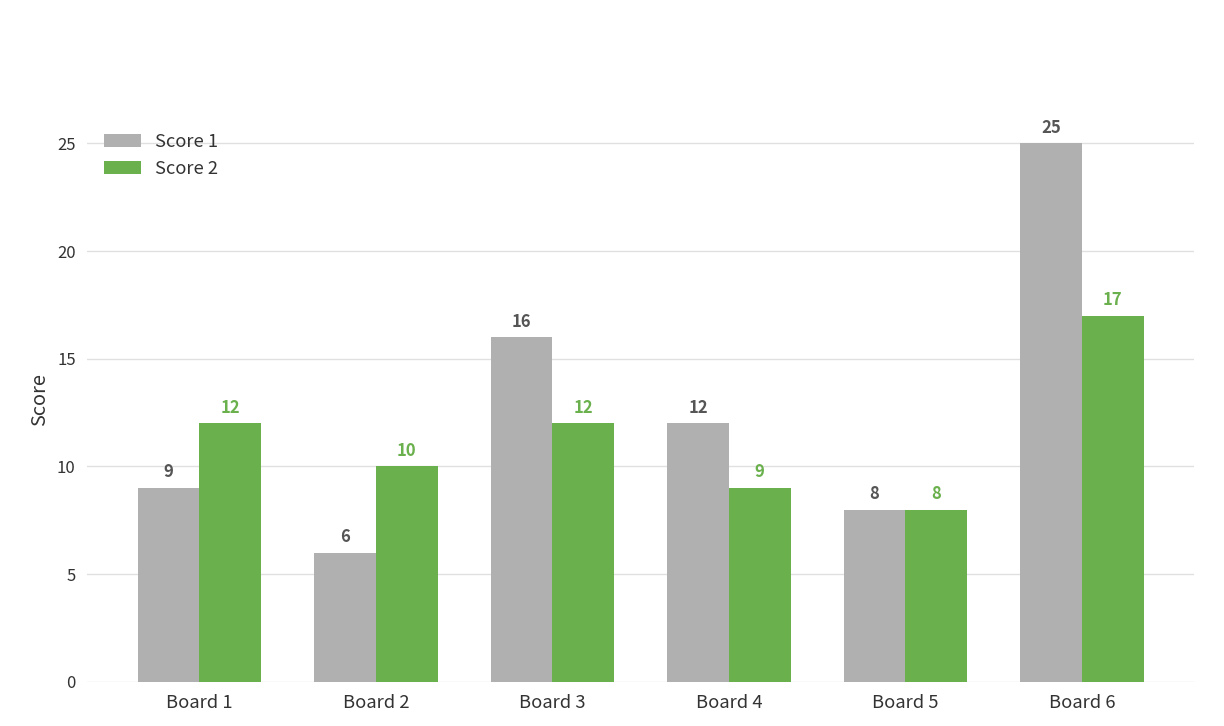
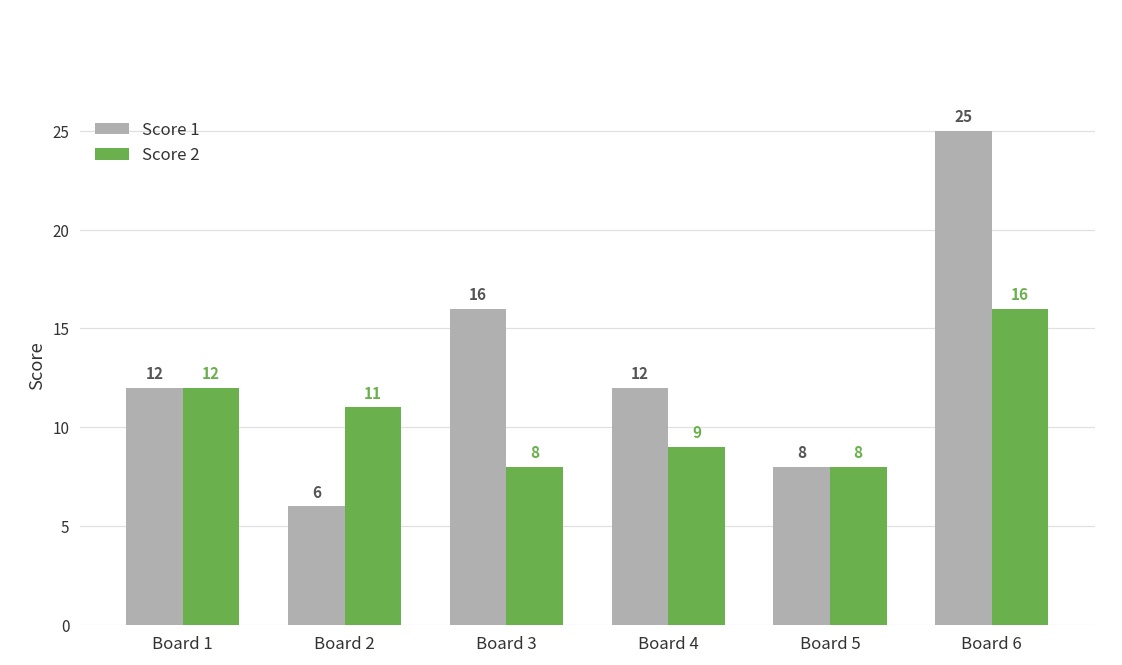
Score 1, Board 1: 9 -> 12
Score 2, Board 2: 10 -> 11
Score 2, Board 3: 12 -> 8
Score 2, Board 6: 17 -> 16
